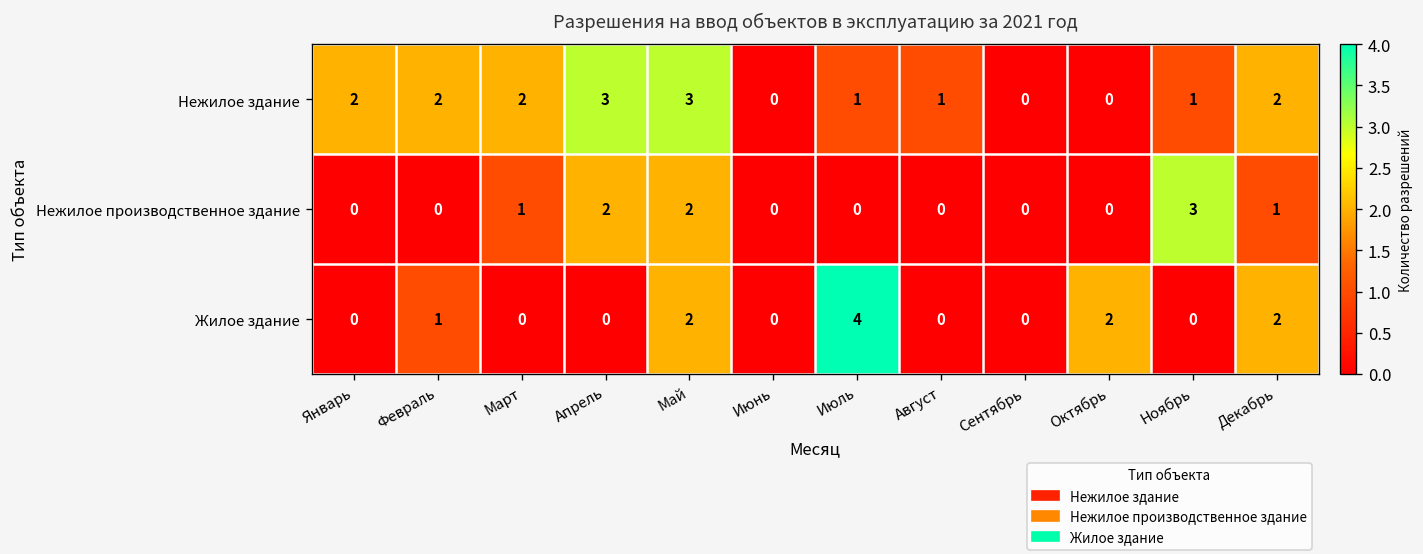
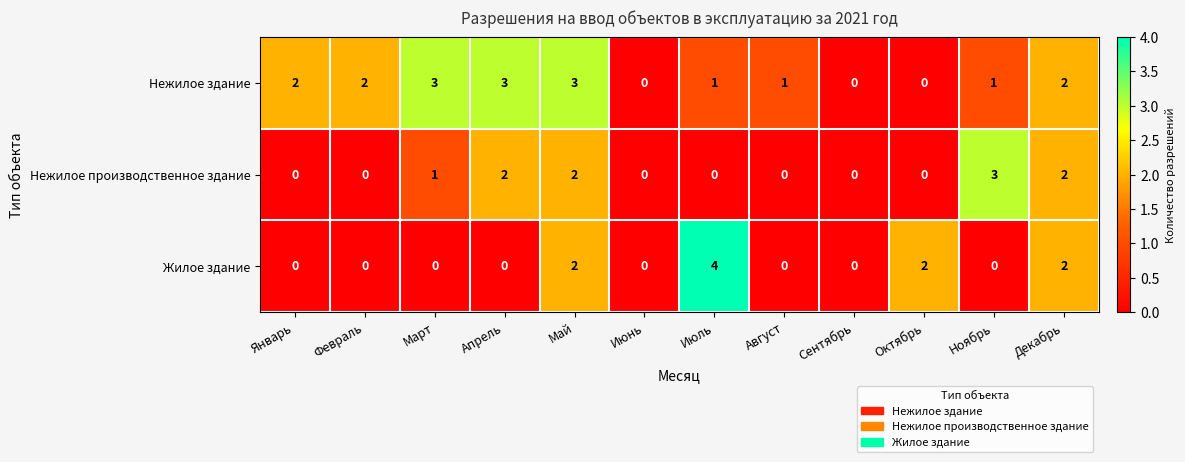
Нежилое здание, Март: 2 -> 3
Нежилое производственное здание, Декабрь: 1 -> 2
Жилое здание, Февраль: 1 -> 0
